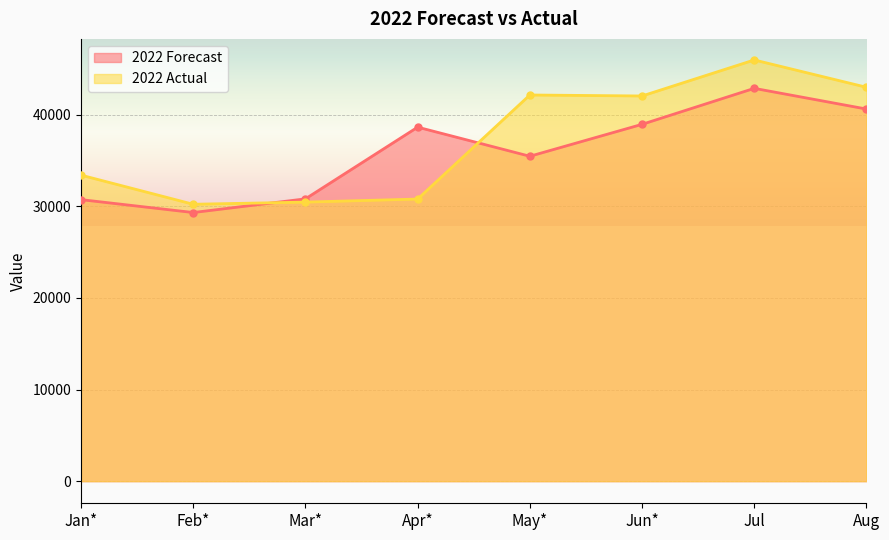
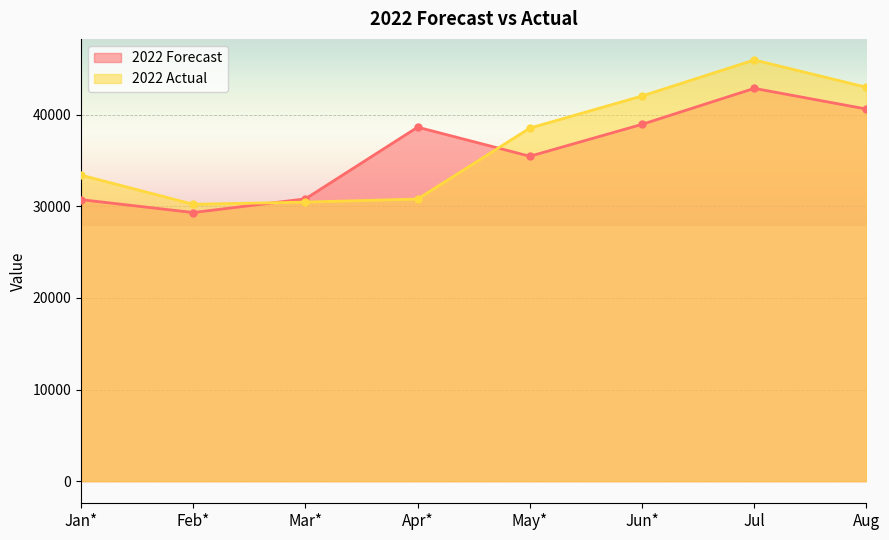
2022 Actual, May*: 42000 -> 39000
